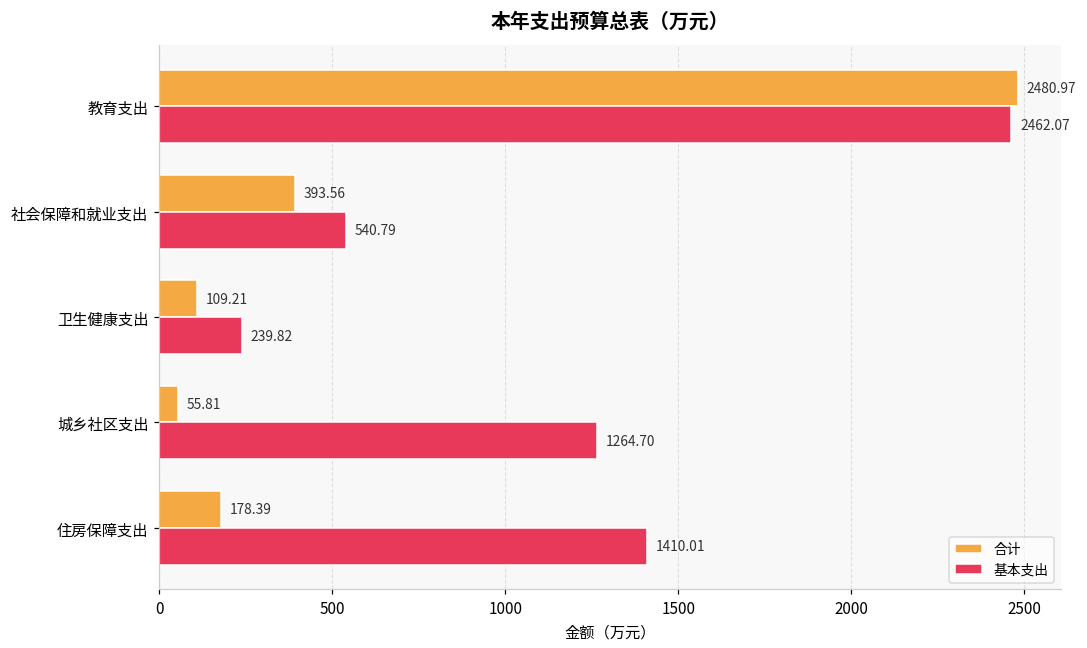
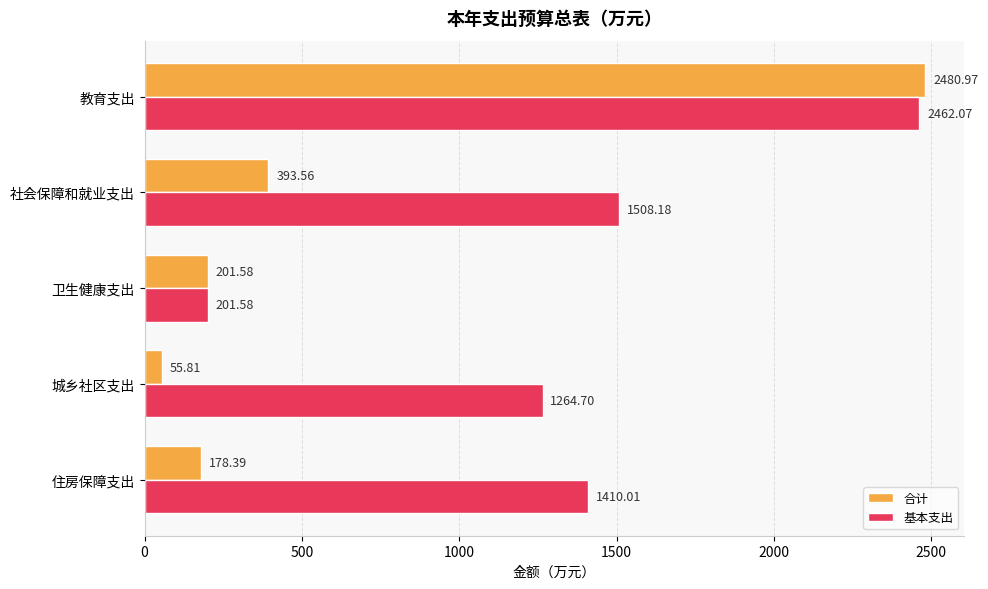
基本支出, 社会保障和就业支出: 540.79 -> 1508.18
合计, 卫生健康支出: 109.21 -> 201.58
基本支出, 卫生健康支出: 239.82 -> 201.58
